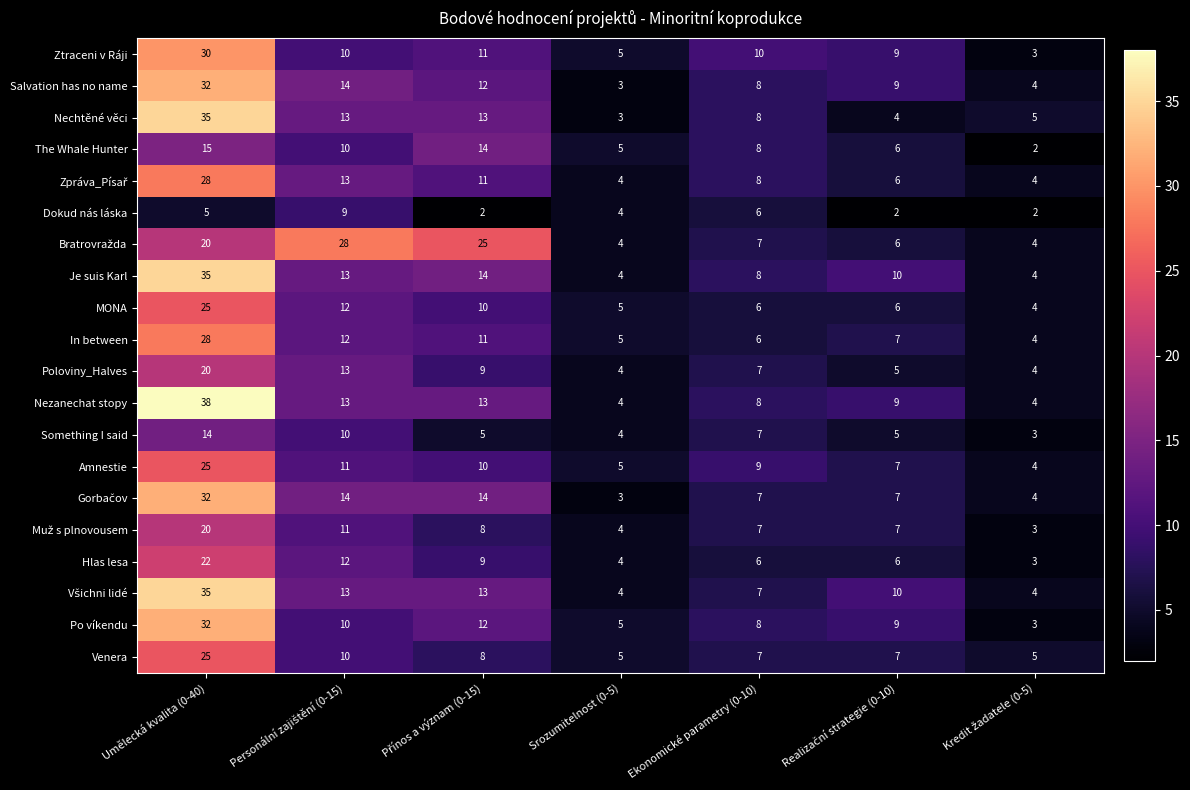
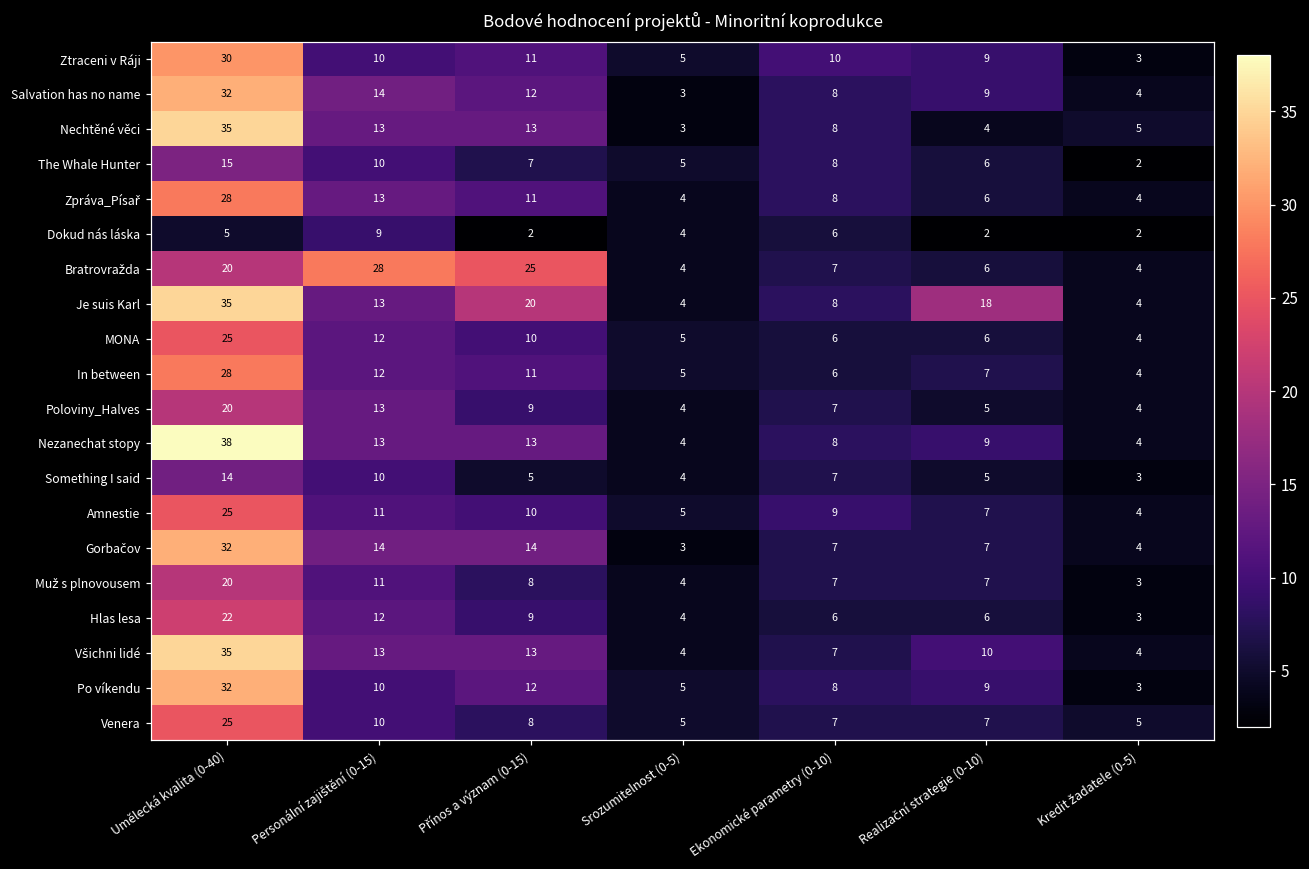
The Whale Hunter, Přínos a význam (0-15): 14 -> 7
Je suis Karl, Přínos a význam (0-15): 14 -> 20
Je suis Karl, Realizační strategie (0-10): 10 -> 18
